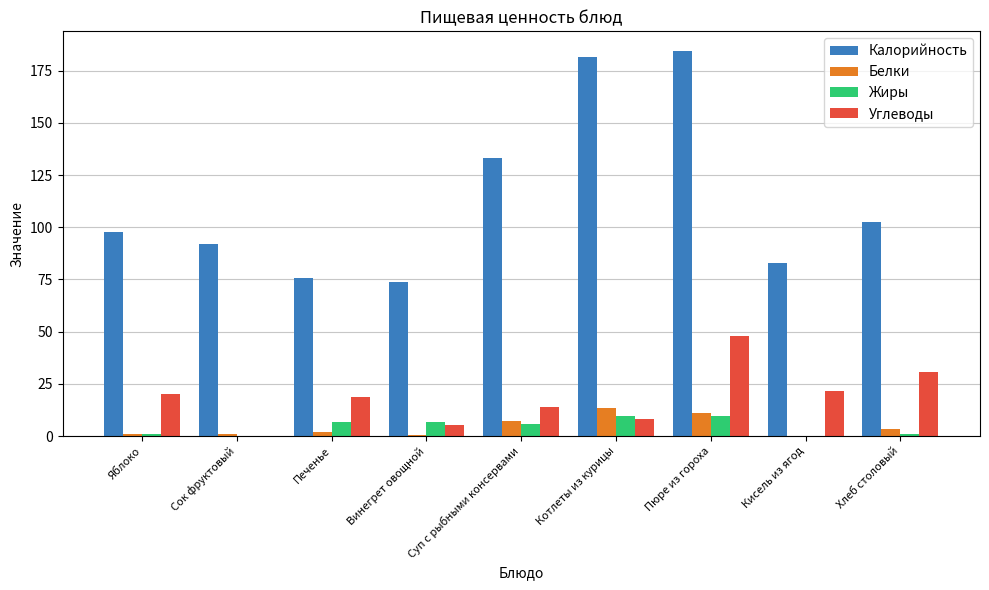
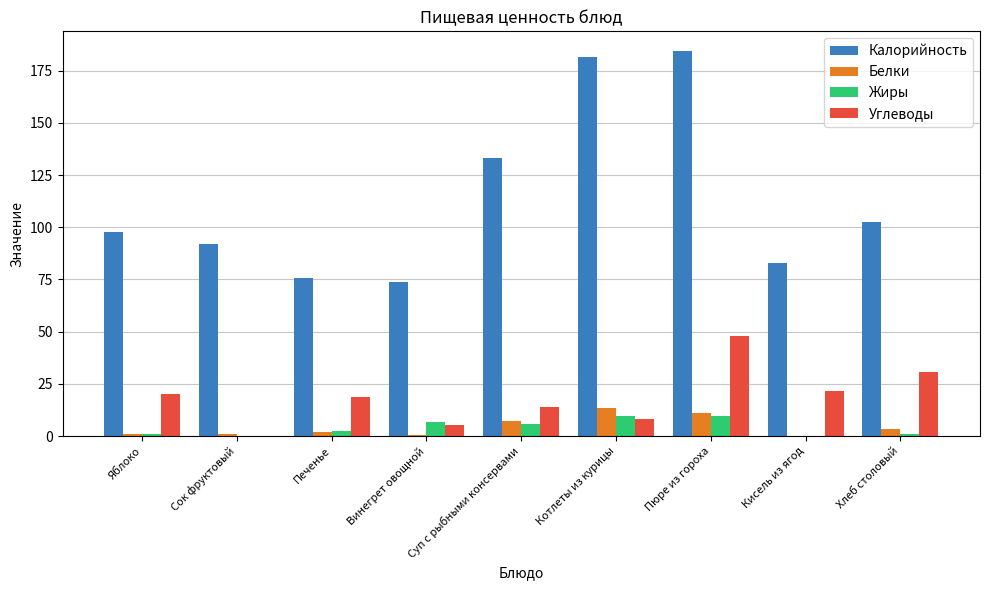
Жиры, Печенье: 7 -> 2
